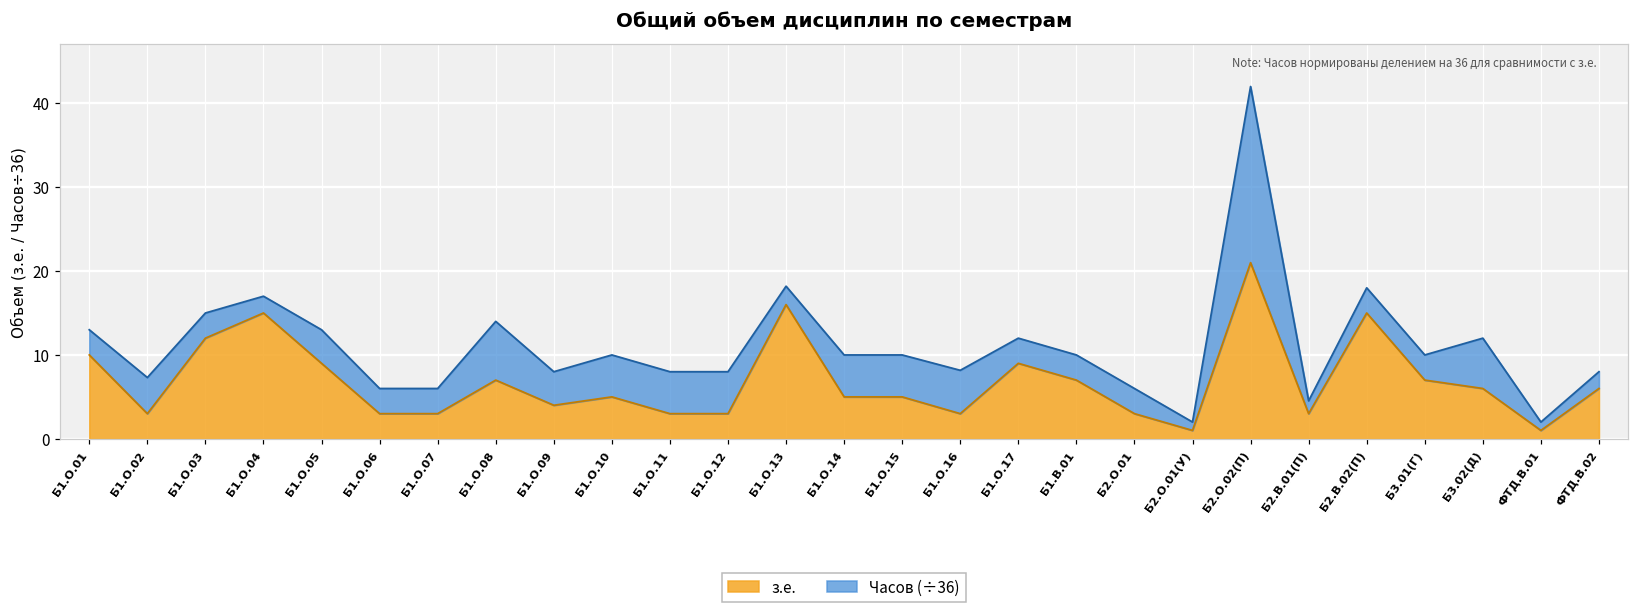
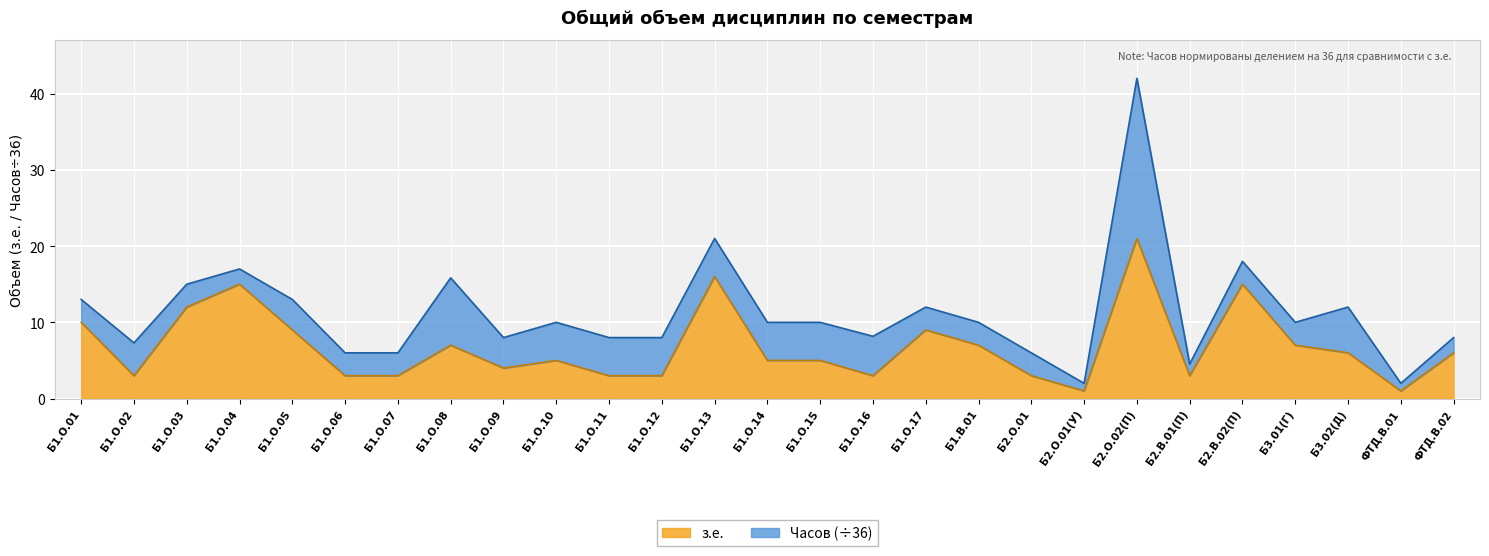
Часов (÷36), Б1.О.08: 7 -> 9
Часов (÷36), Б1.О.13: 2 -> 5
